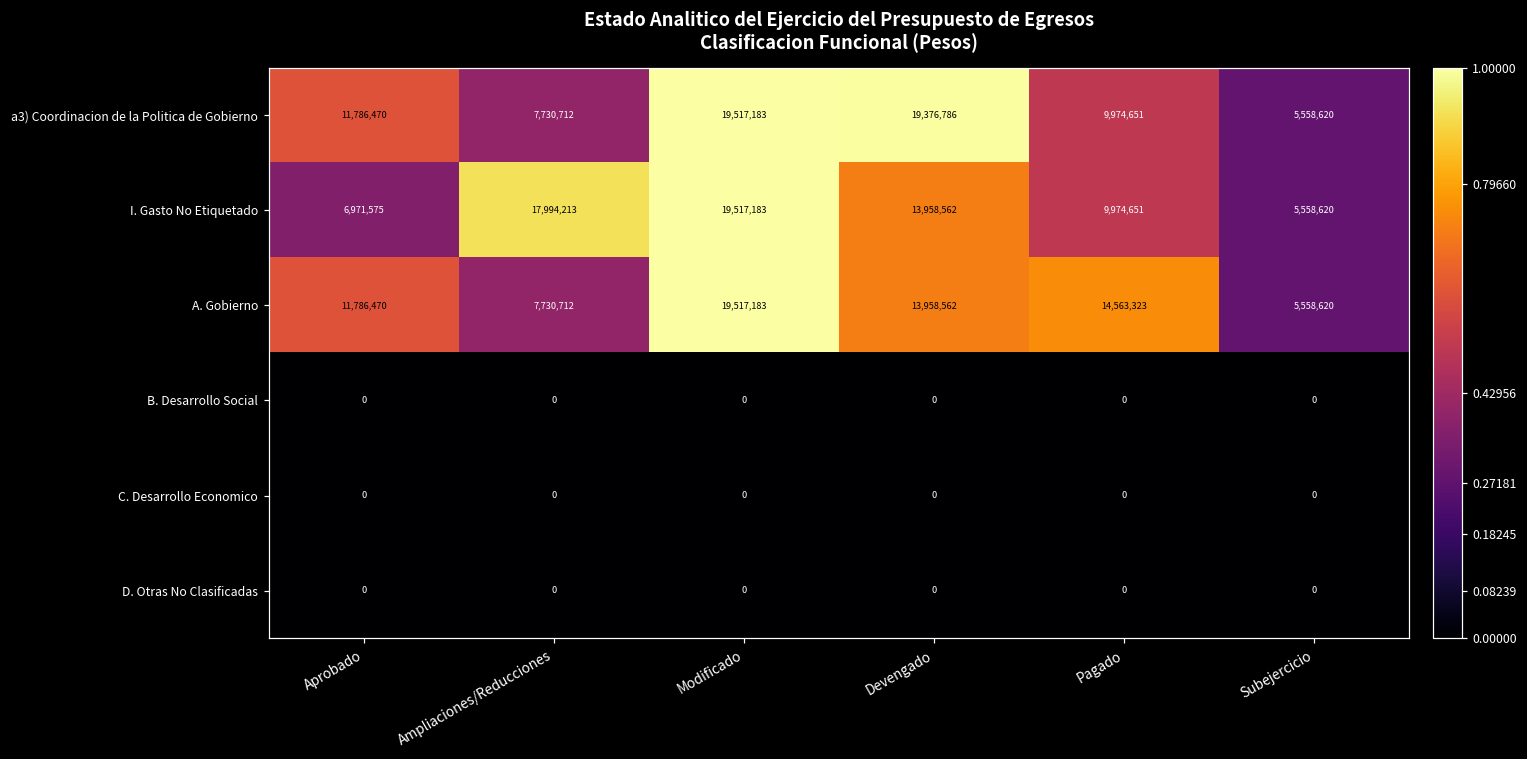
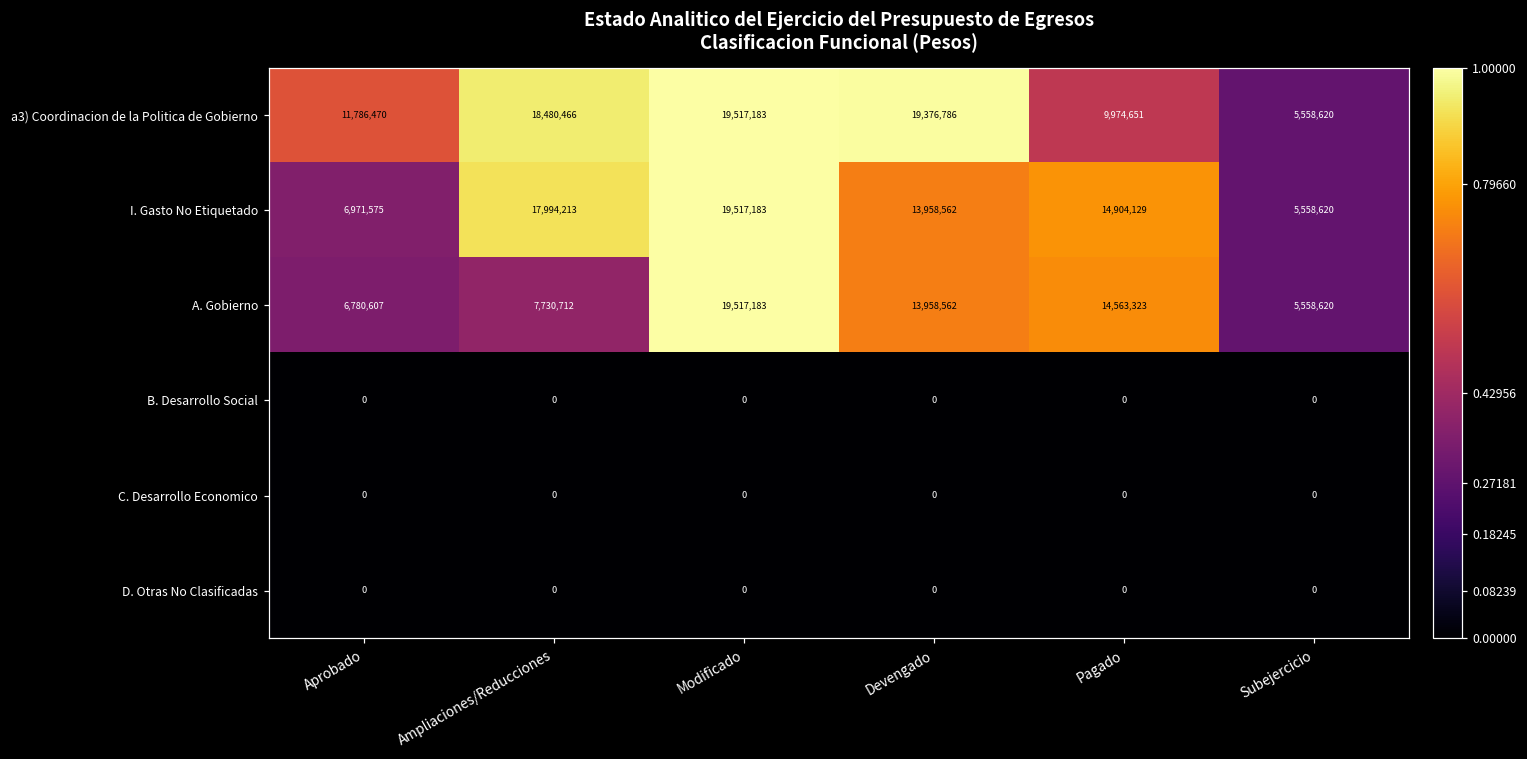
a3) Coordinacion de la Politica de Gobierno, Ampliaciones/Reducciones: 7,730,712 -> 18,480,466
I. Gasto No Etiquetado, Pagado: 9,974,651 -> 14,904,129
A. Gobierno, Aprobado: 11,786,470 -> 6,780,607
